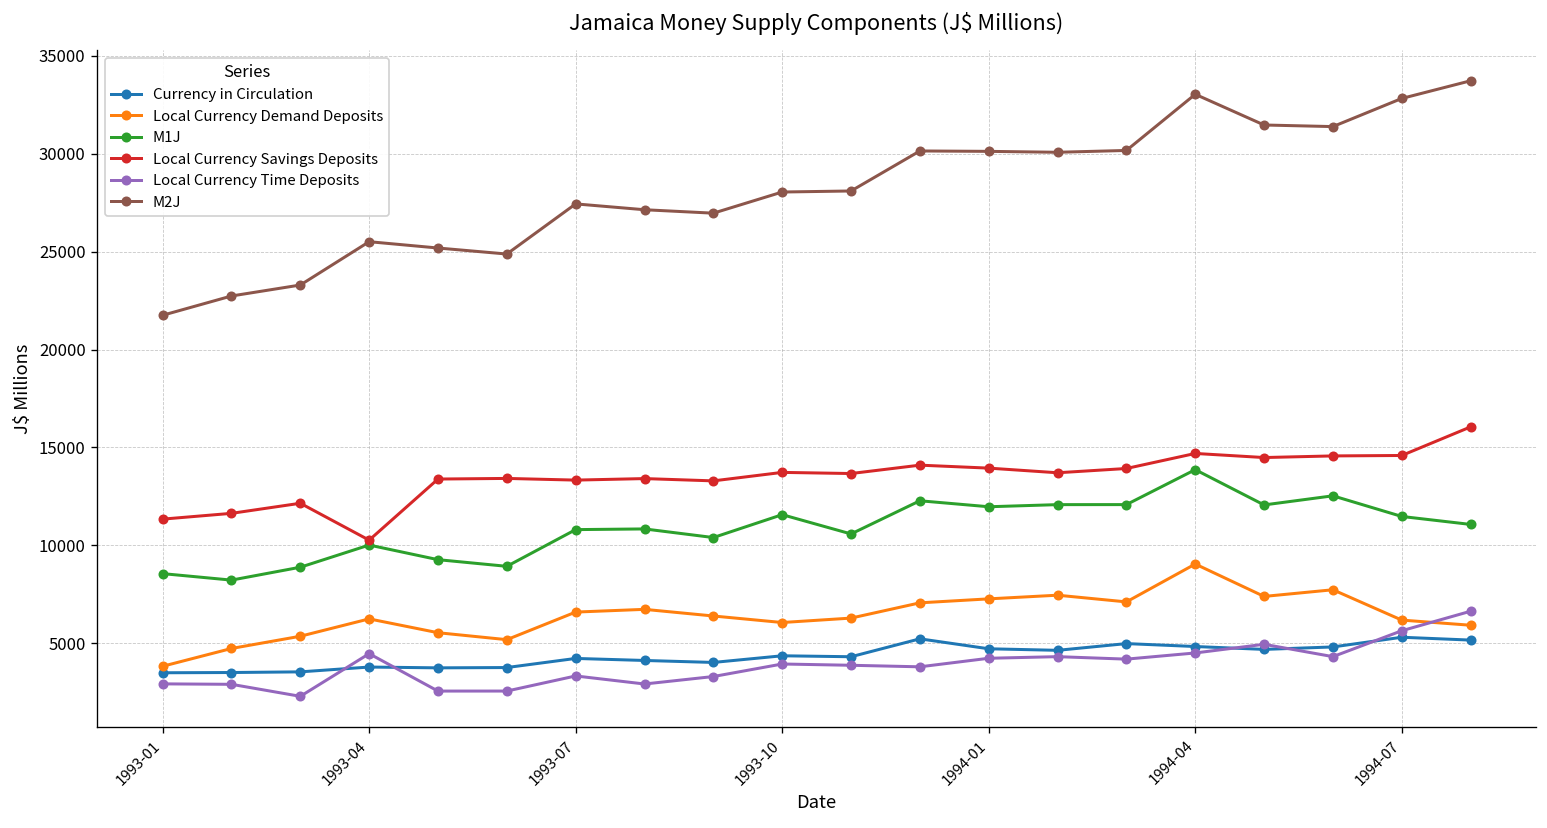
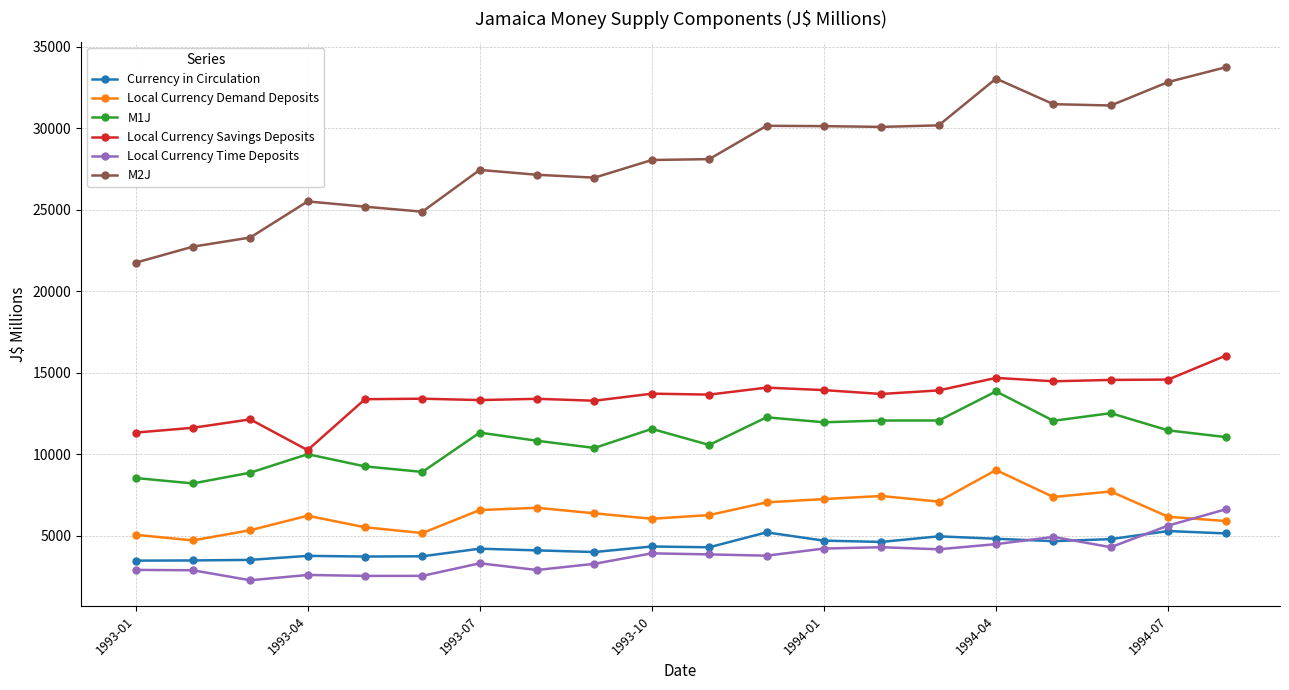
Local Currency Demand Deposits, 1993-01: 3800 -> 5100
Local Currency Time Deposits, 1993-04: 4500 -> 2600
M1J, 1993-07: 10800 -> 11300
